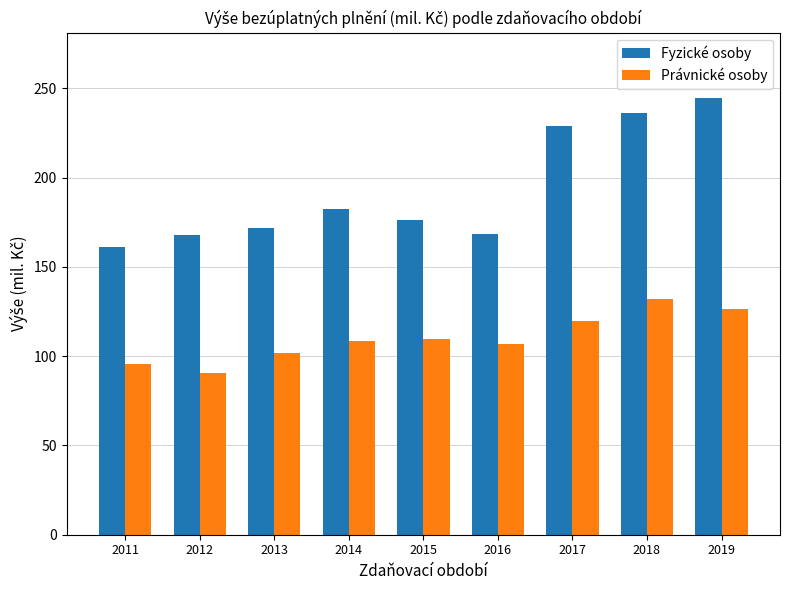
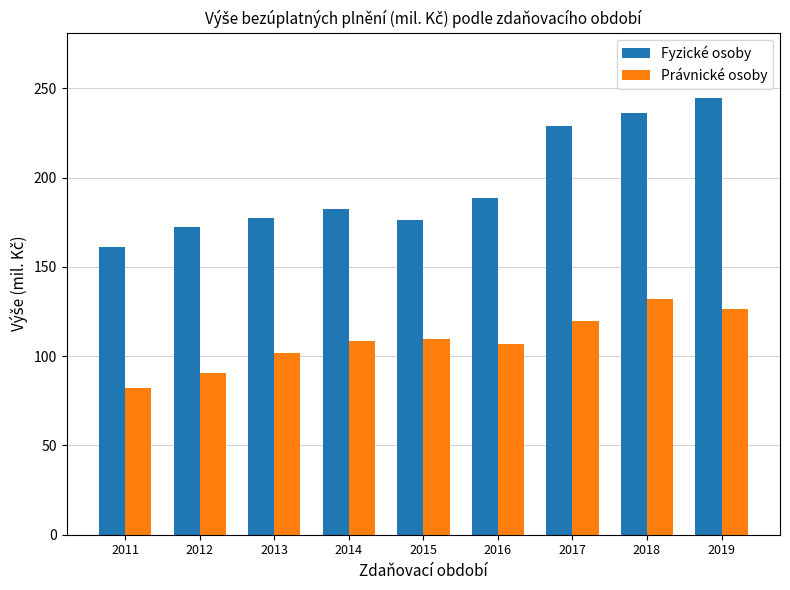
Právnické osoby, 2011: 95 -> 82
Fyzické osoby, 2012: 168 -> 173
Fyzické osoby, 2013: 172 -> 177
Fyzické osoby, 2016: 168 -> 189
